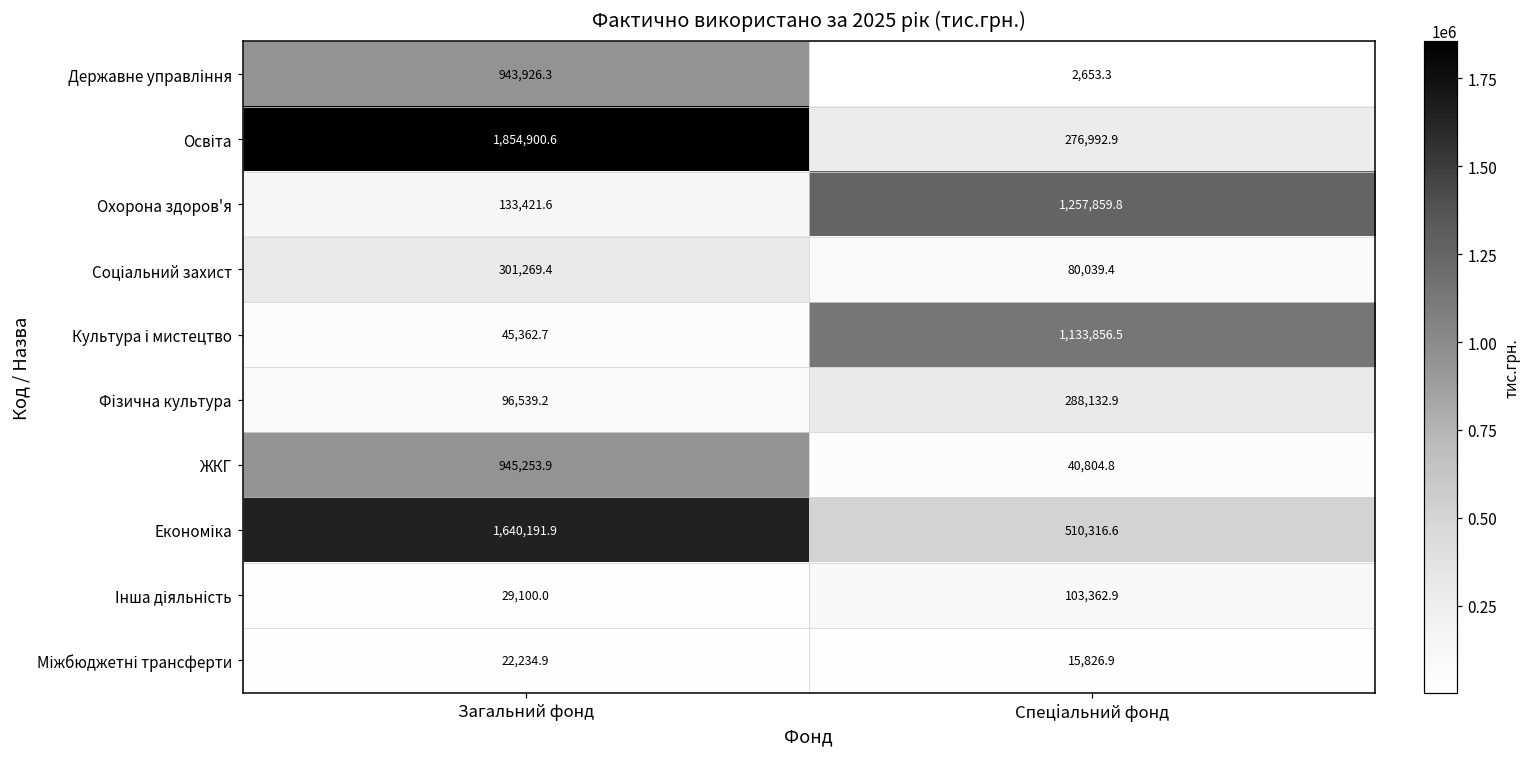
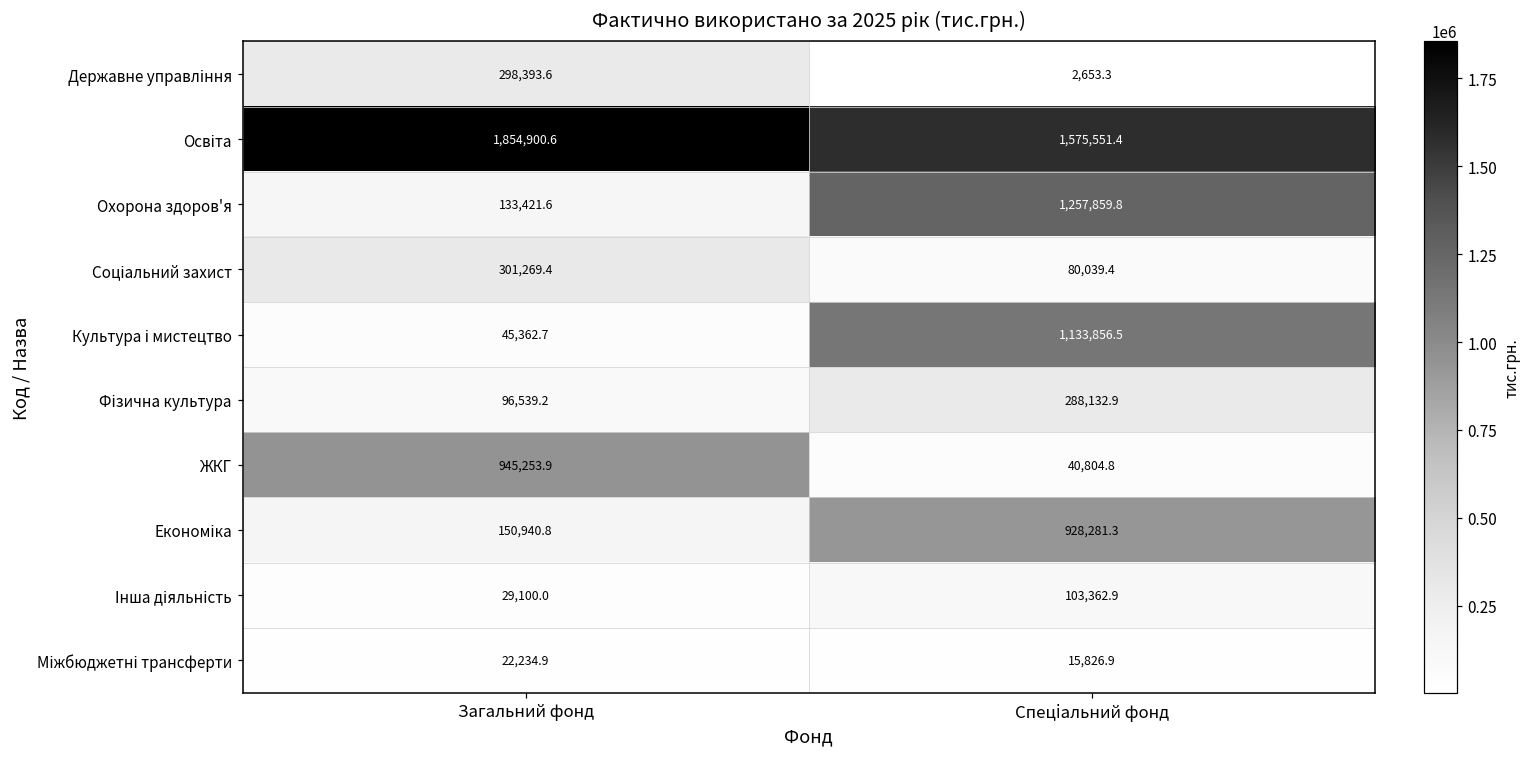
Державне управління, Загальний фонд: 943,926.3 -> 298,393.6
Освіта, Спеціальний фонд: 276,992.9 -> 1,575,551.4
Економіка, Загальний фонд: 1,640,191.9 -> 150,940.8
Економіка, Спеціальний фонд: 510,316.6 -> 928,281.3
